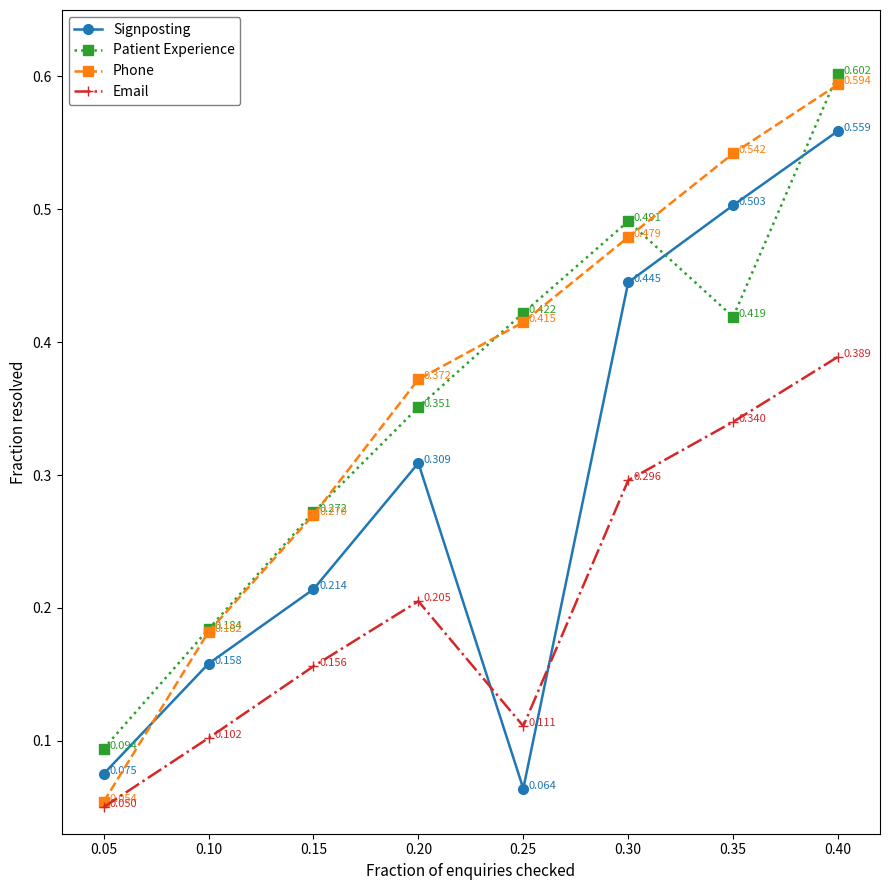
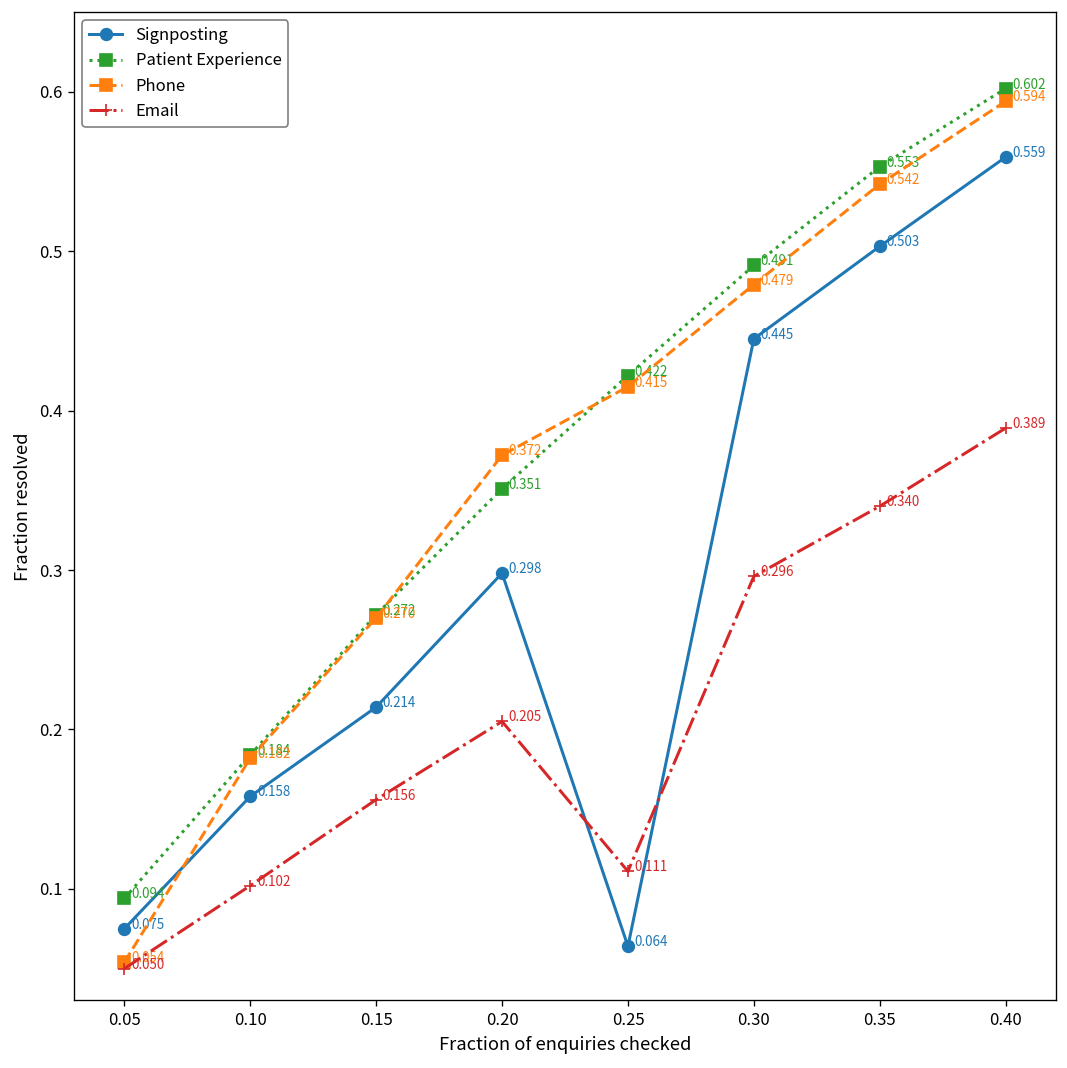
Signposting, 0.20: 0.309 -> 0.298
Patient Experience, 0.35: 0.419 -> 0.553
